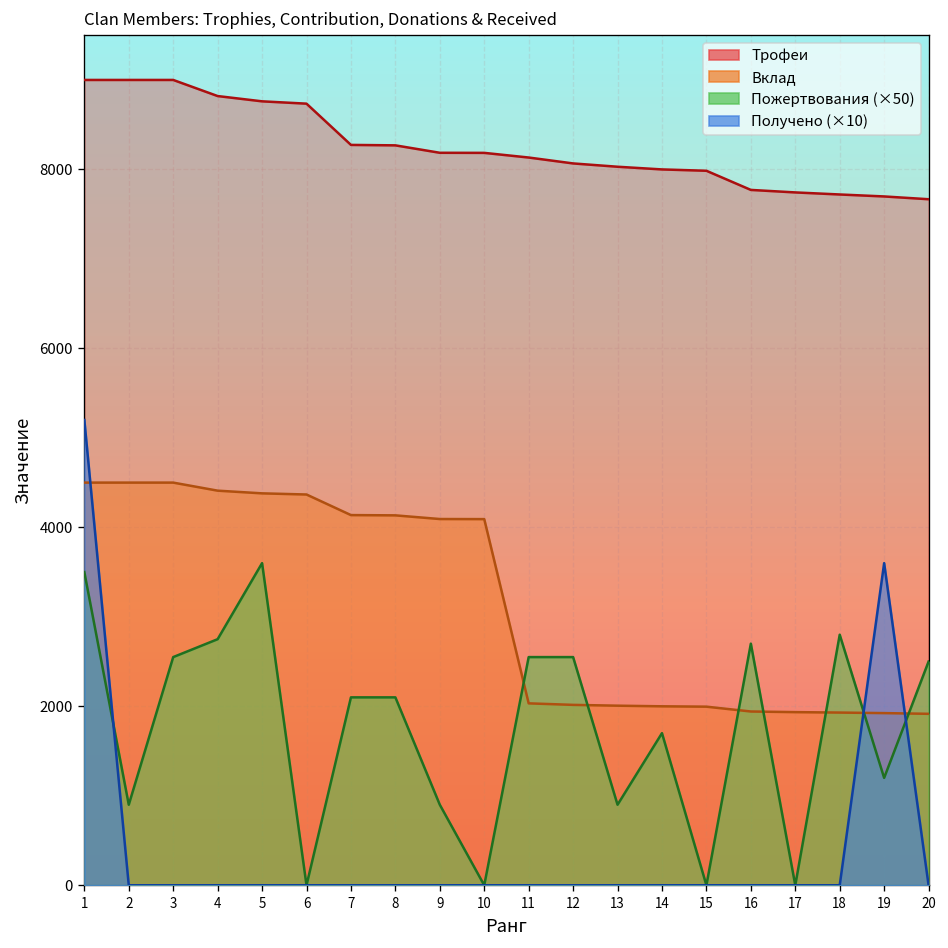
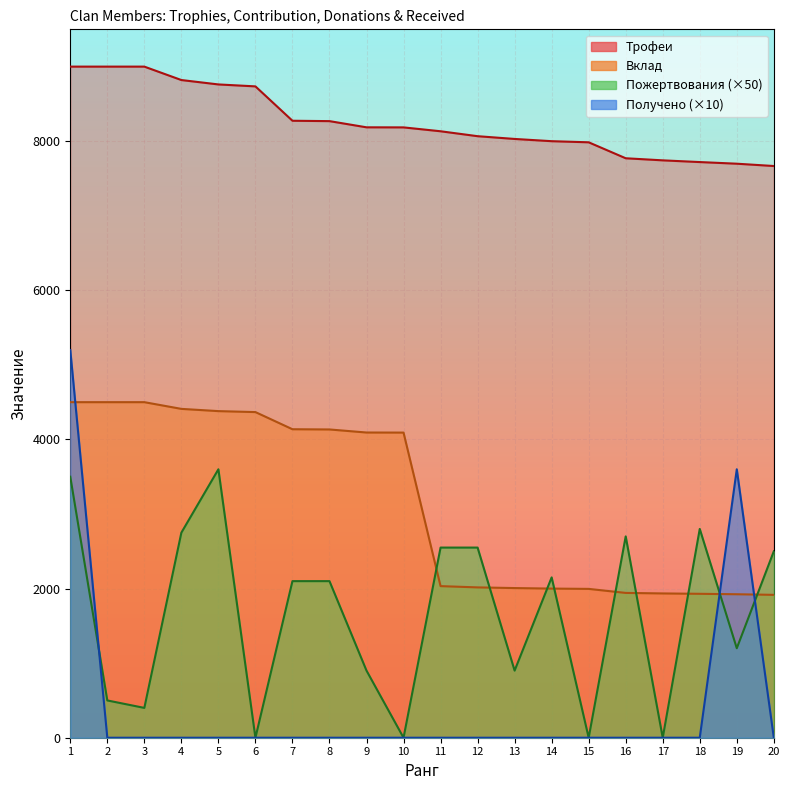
Пожертвования (×50), 2: 900 -> 500
Пожертвования (×50), 3: 2600 -> 400
Пожертвования (×50), 14: 1700 -> 2200
